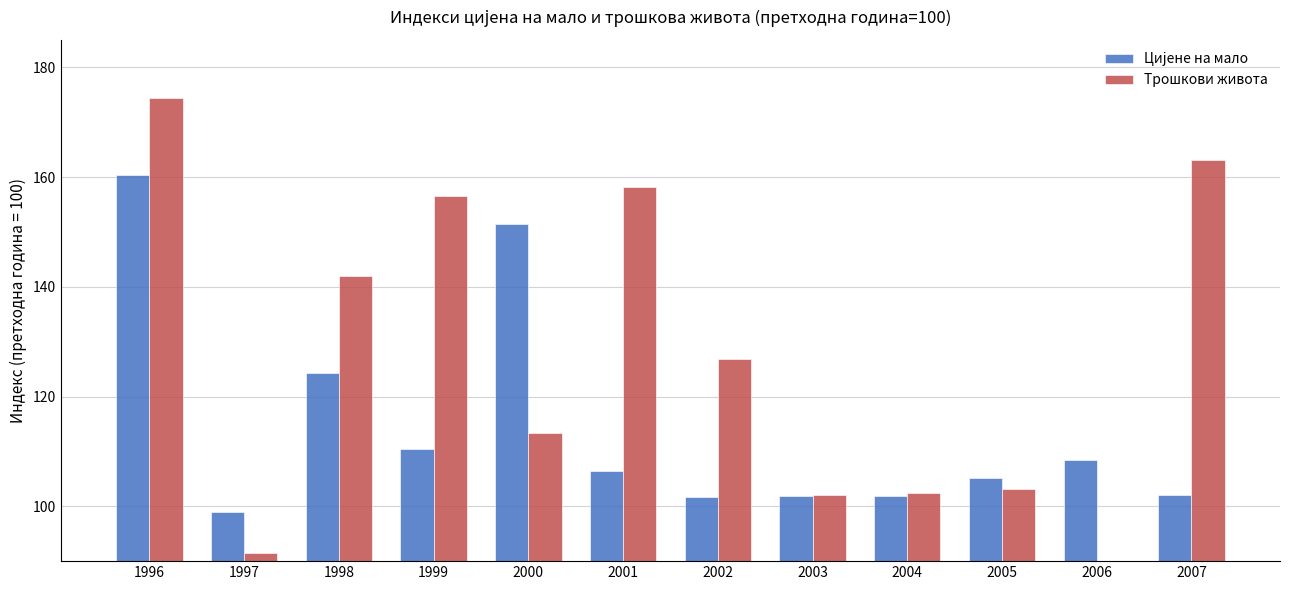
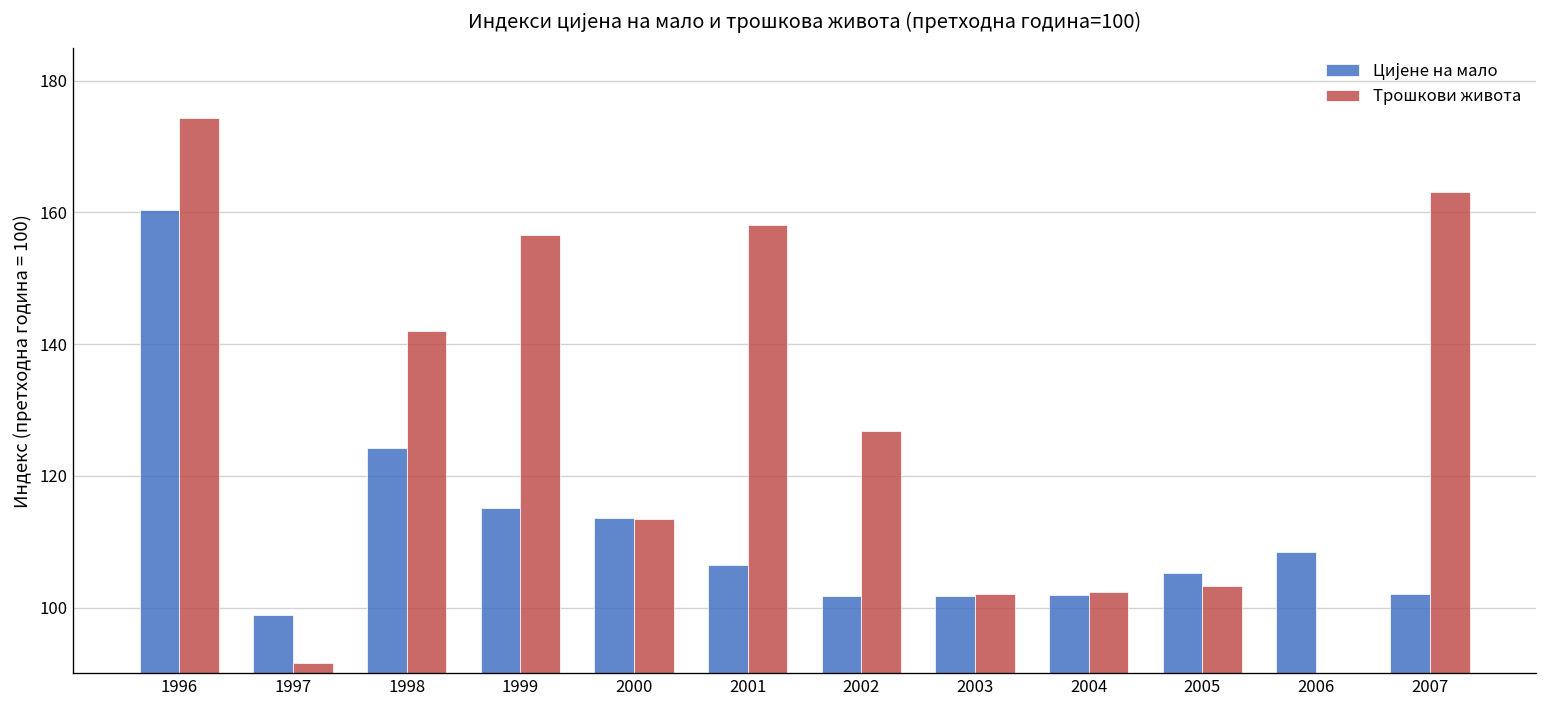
Цијене на мало, 1999: 110 -> 115
Цијене на мало, 2000: 152 -> 114
